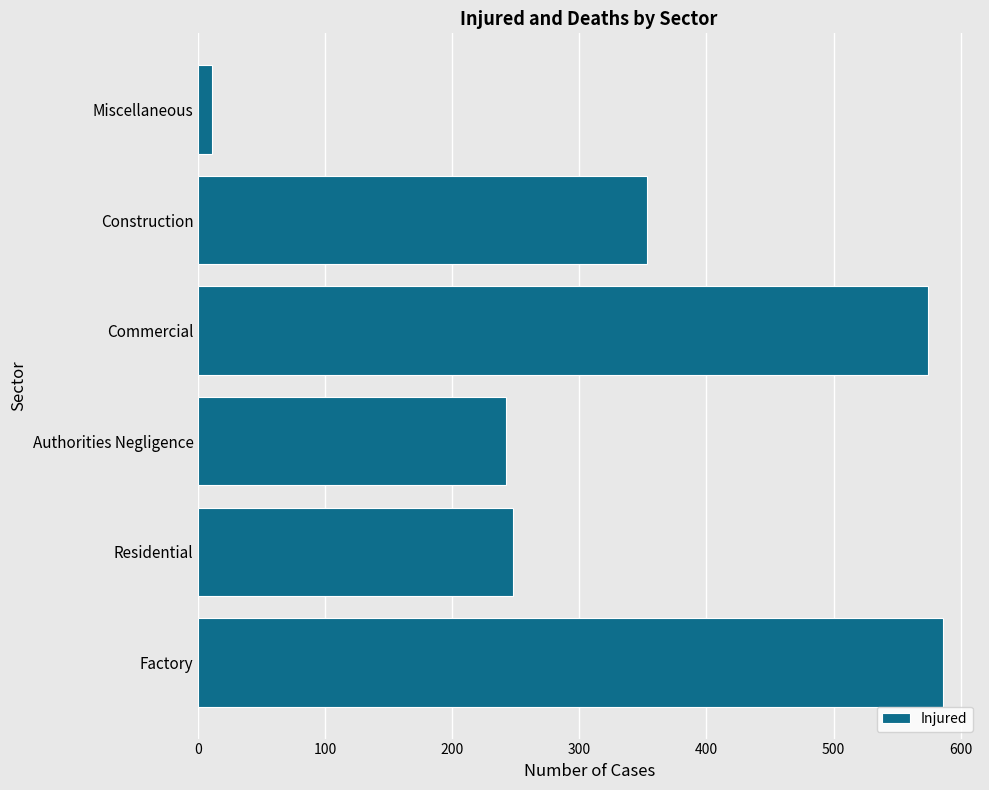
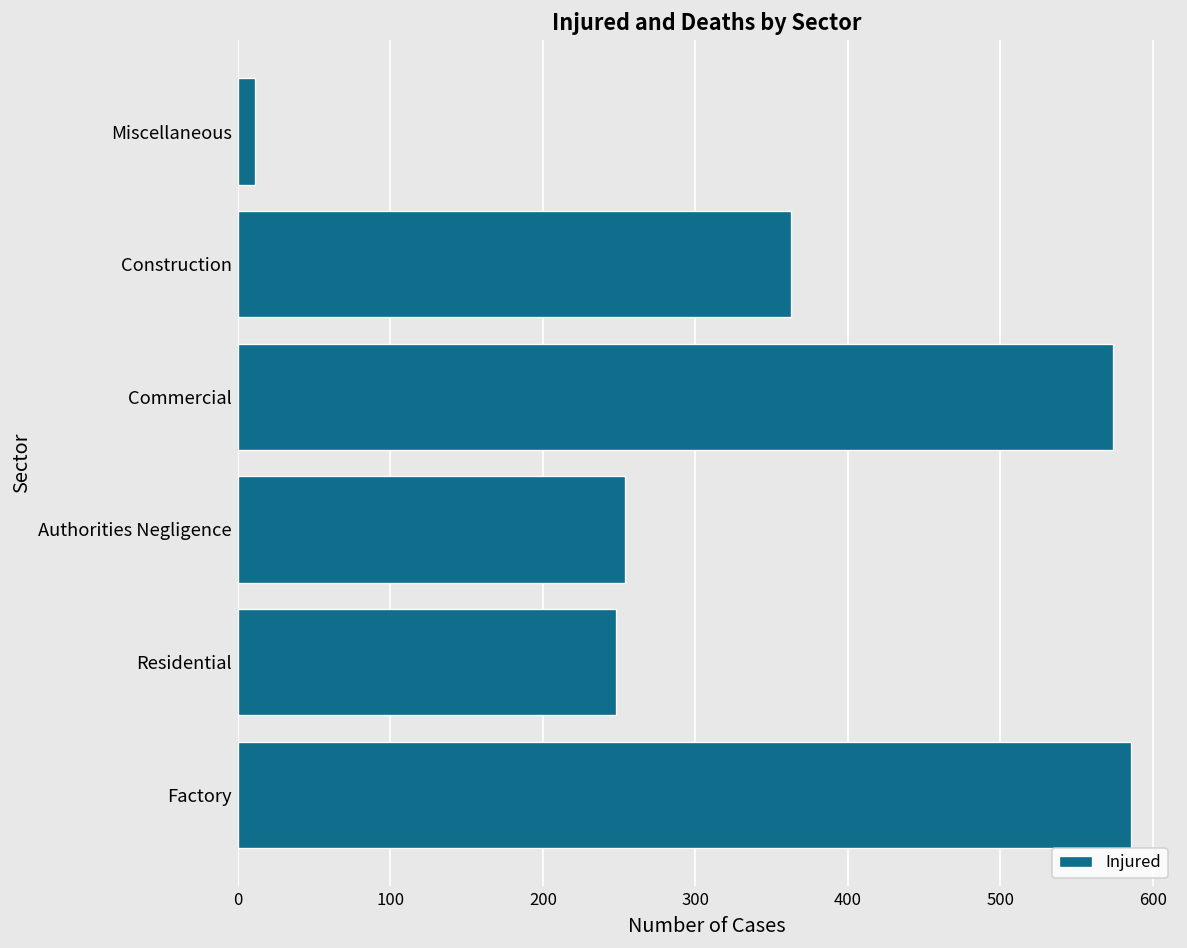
Construction: 353 -> 363
Authorities Negligence: 242 -> 254
